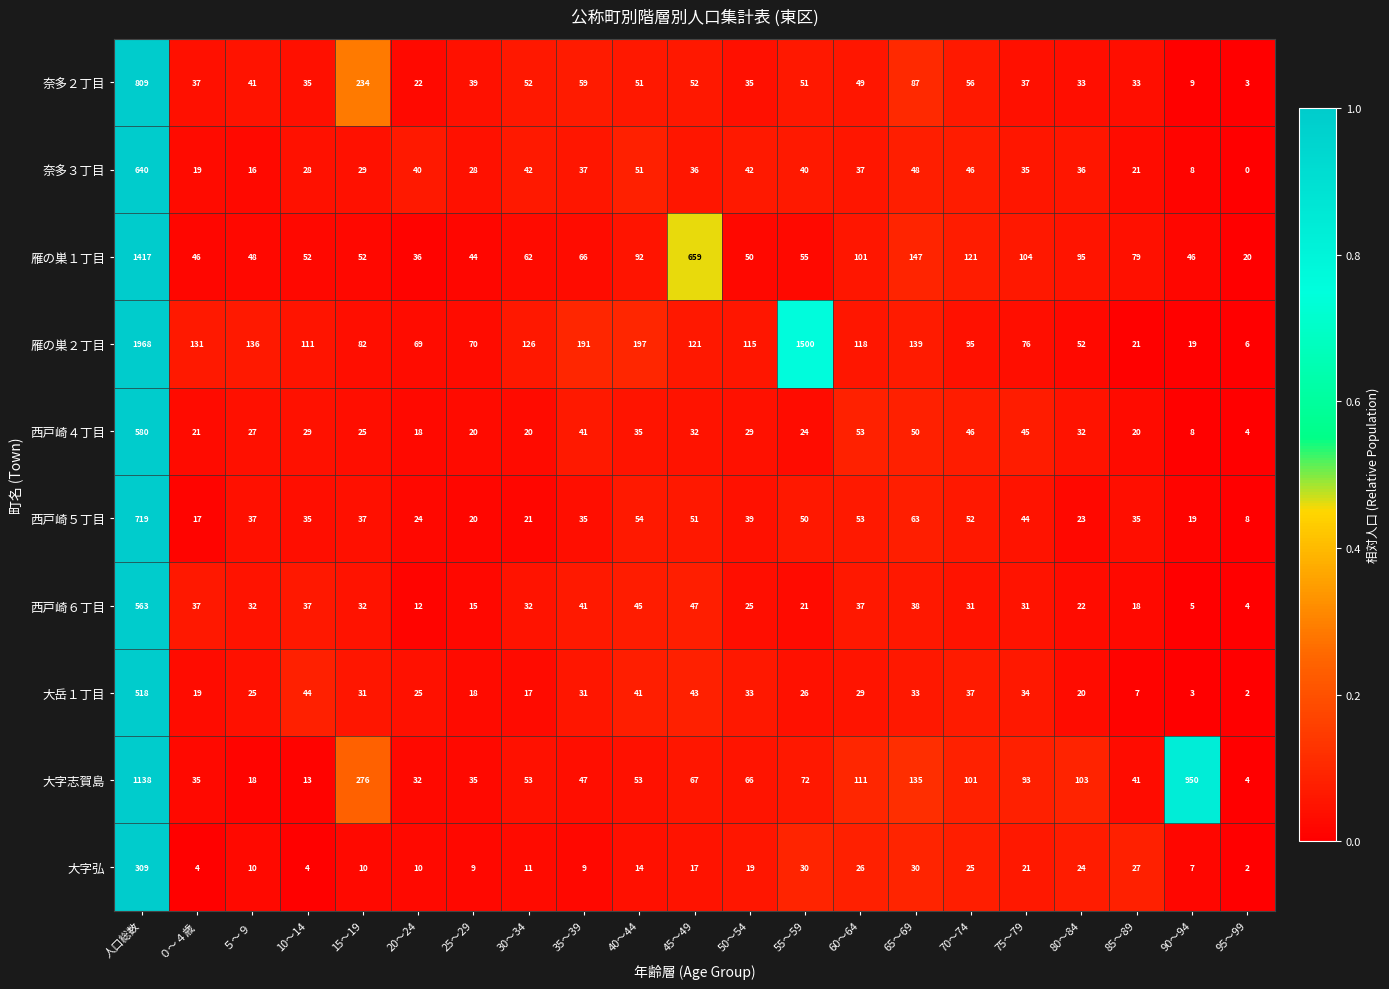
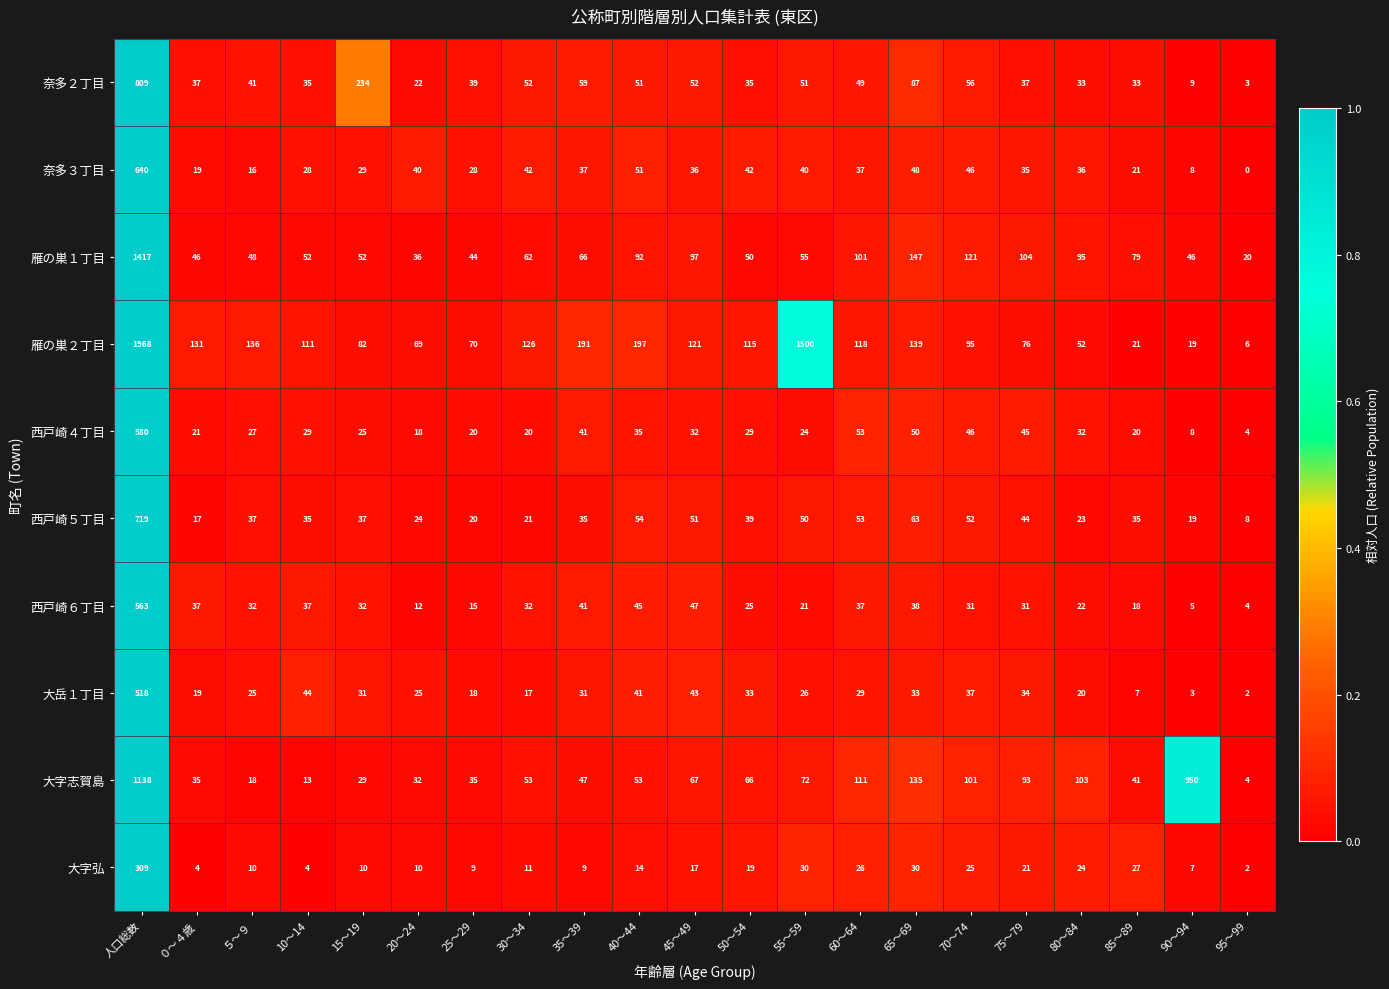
雁の巣１丁目, 45～49: 659 -> 97
大字志賀島, 15～19: 276 -> 29
